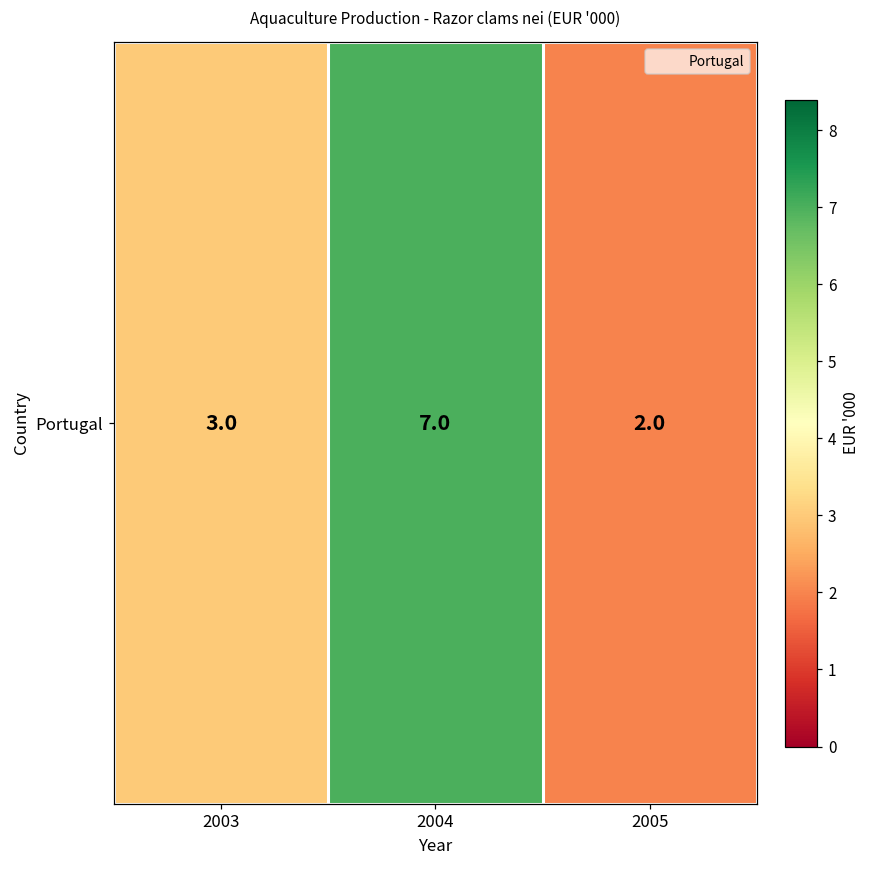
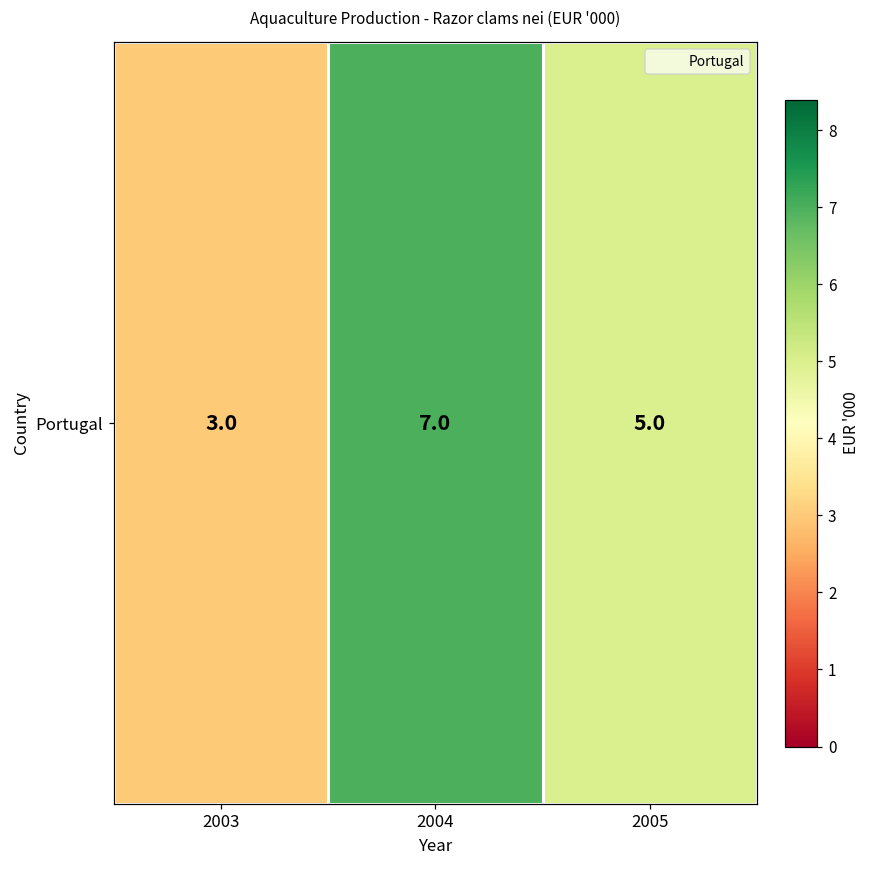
Portugal, 2005: 2.0 -> 5.0
